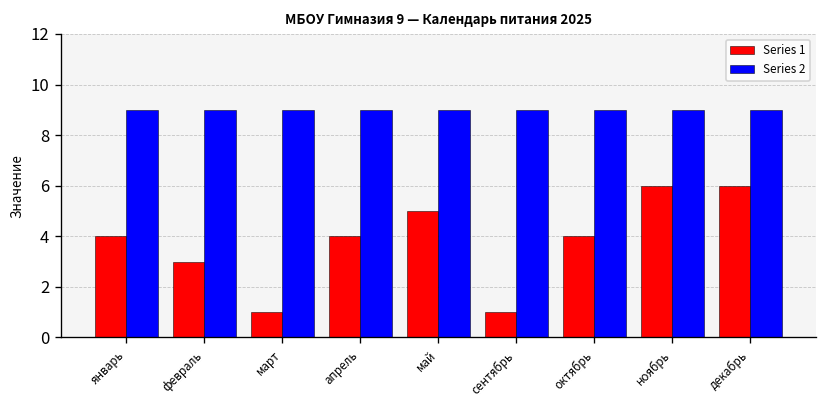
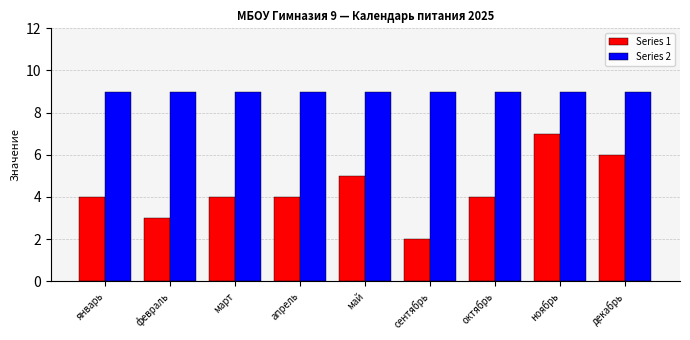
Series 1, март: 1 -> 4
Series 1, сентябрь: 1 -> 2
Series 1, ноябрь: 6 -> 7
